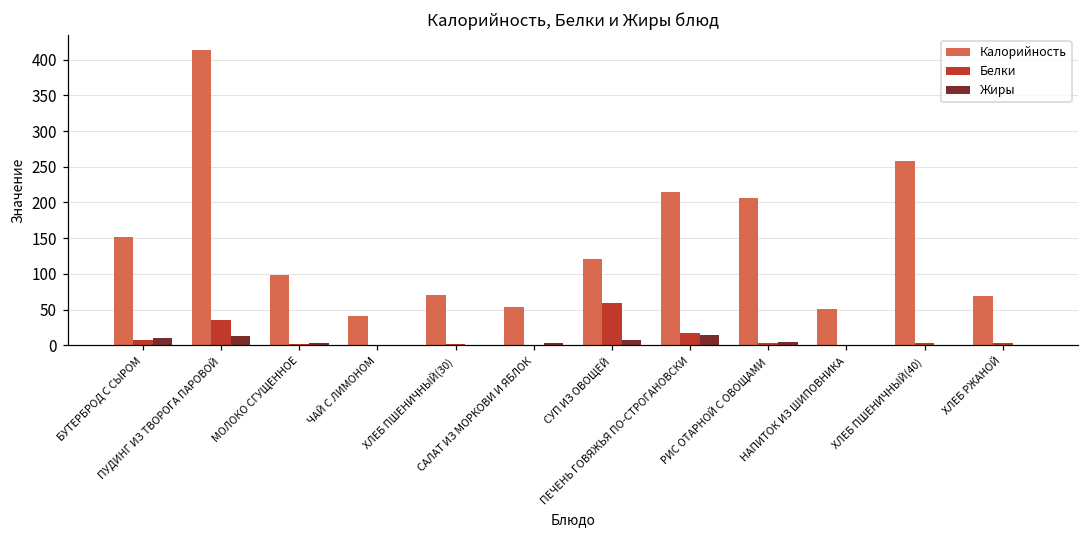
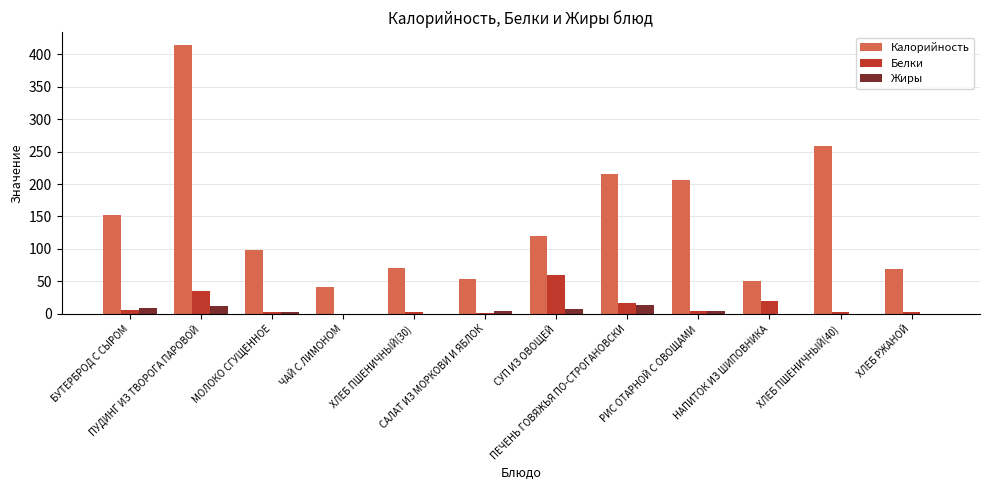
Белки, НАПИТОК ИЗ ШИПОВНИКА: 0 -> 20
